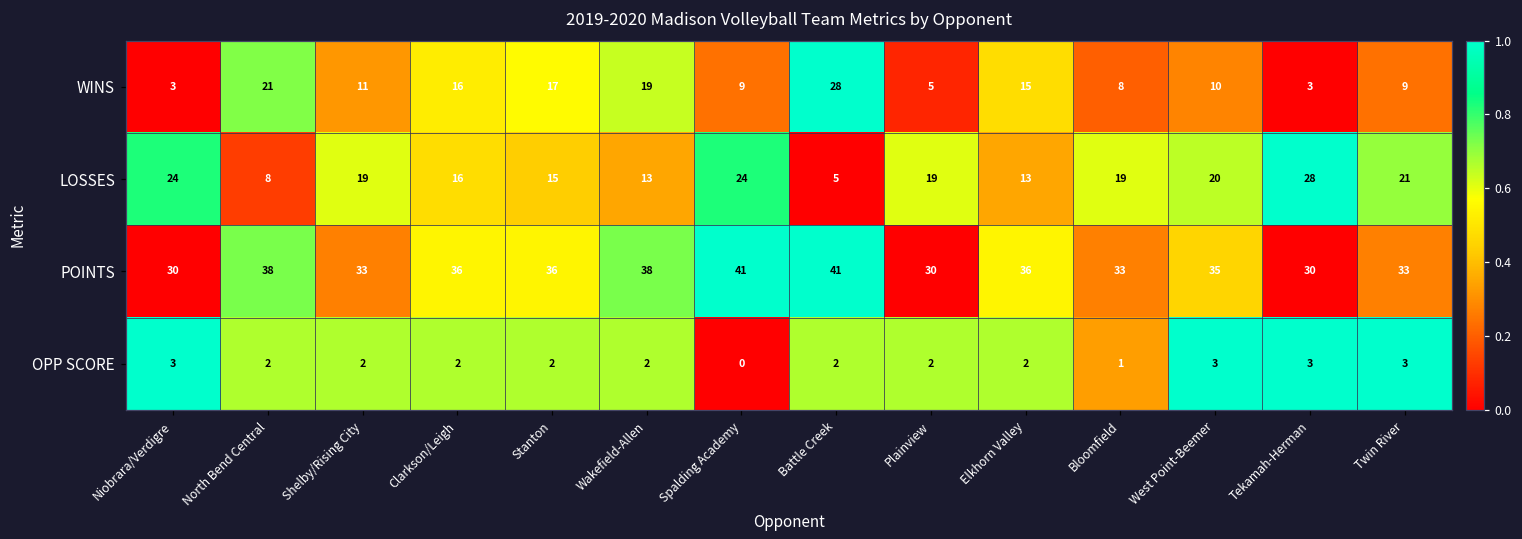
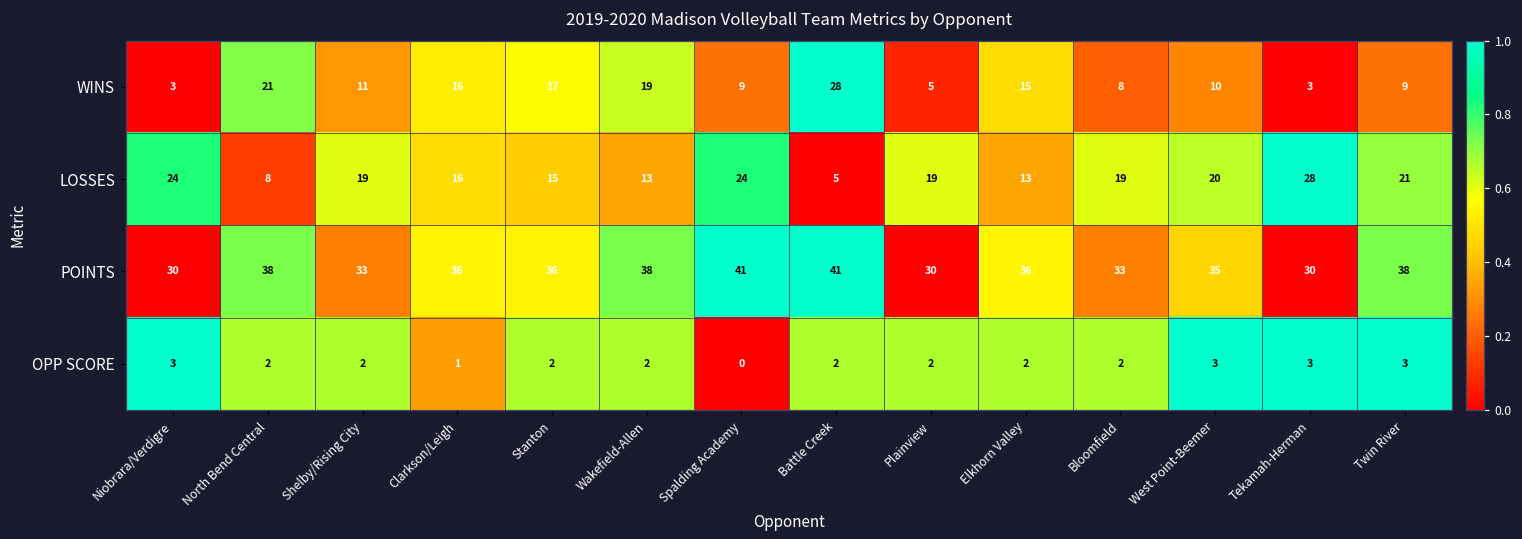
POINTS, Twin River: 33 -> 38
OPP SCORE, Clarkson/Leigh: 2 -> 1
OPP SCORE, Bloomfield: 1 -> 2
